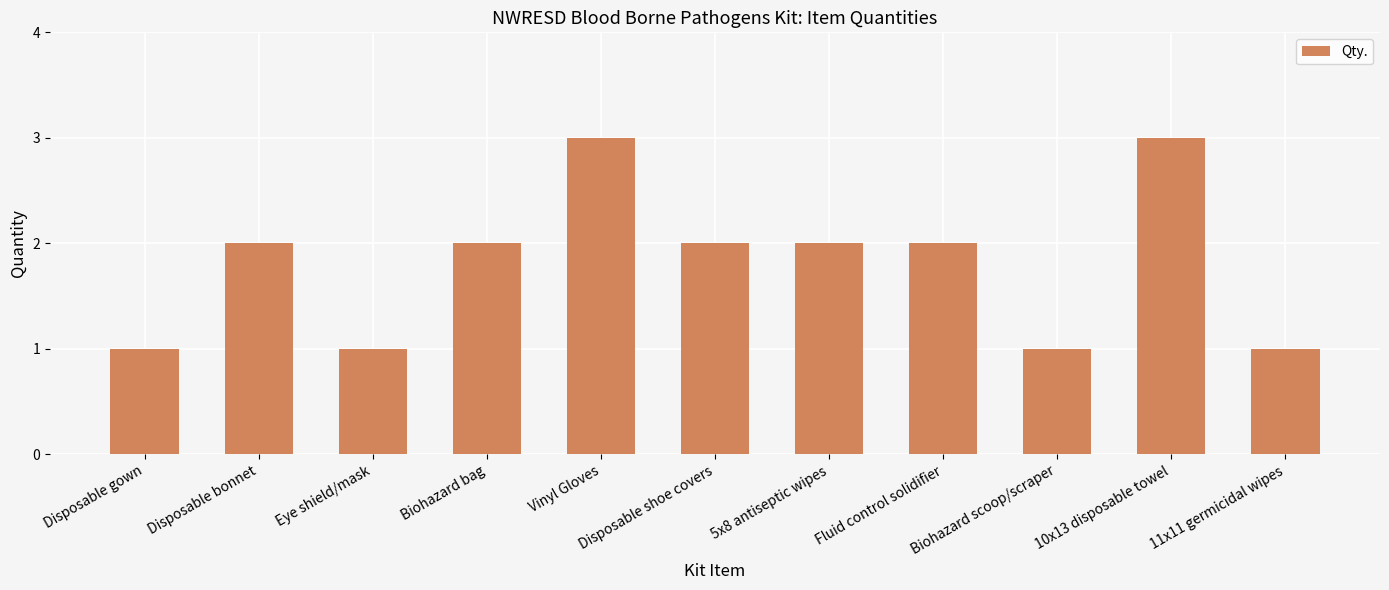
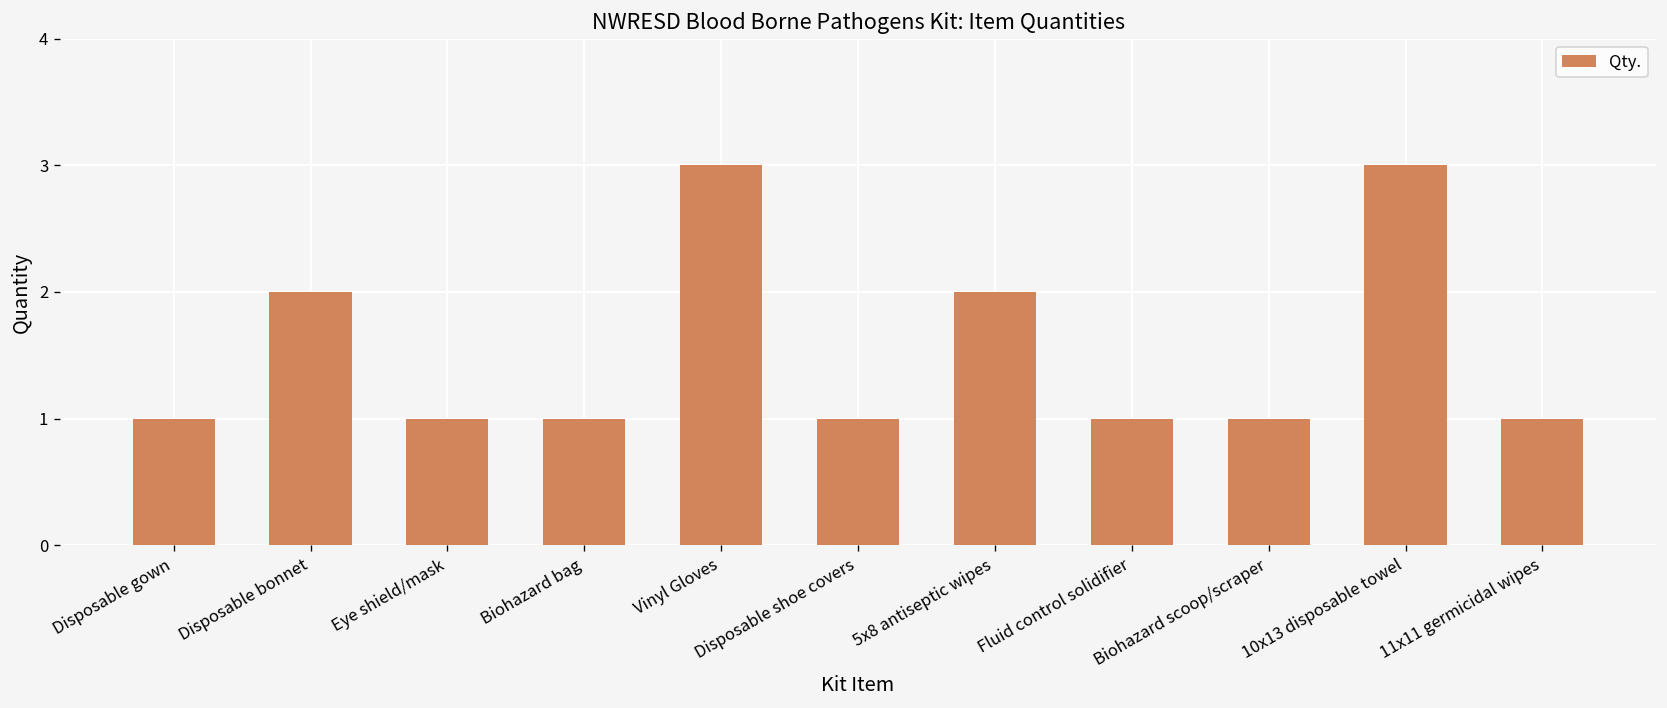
Biohazard bag: 2 -> 1
Disposable shoe covers: 2 -> 1
Fluid control solidifier: 2 -> 1
